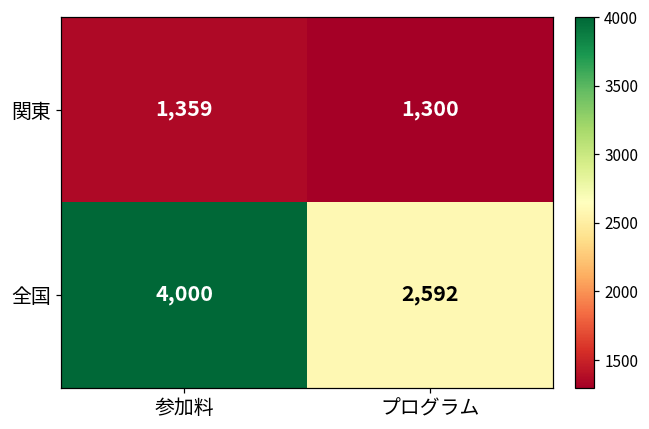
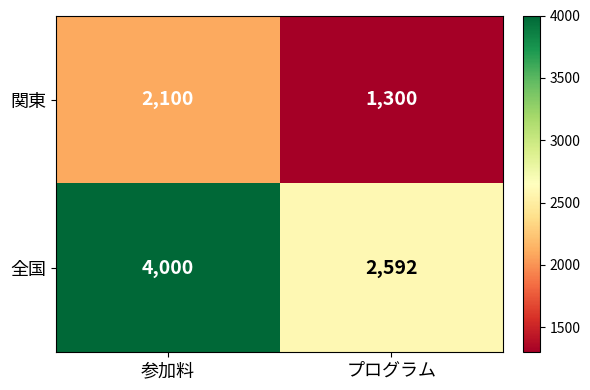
関東, 参加料: 1,359 -> 2,100
